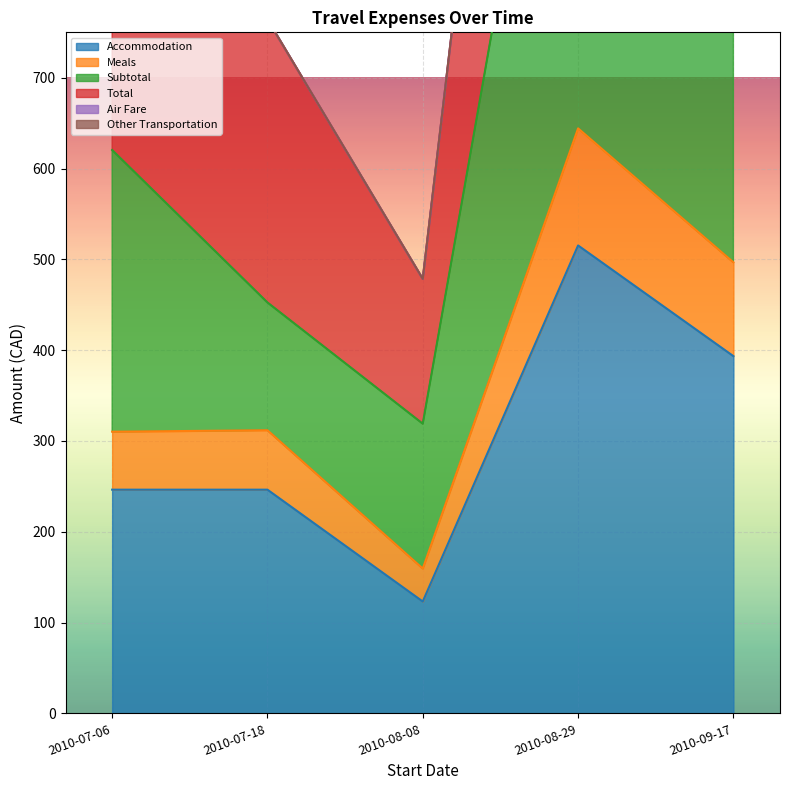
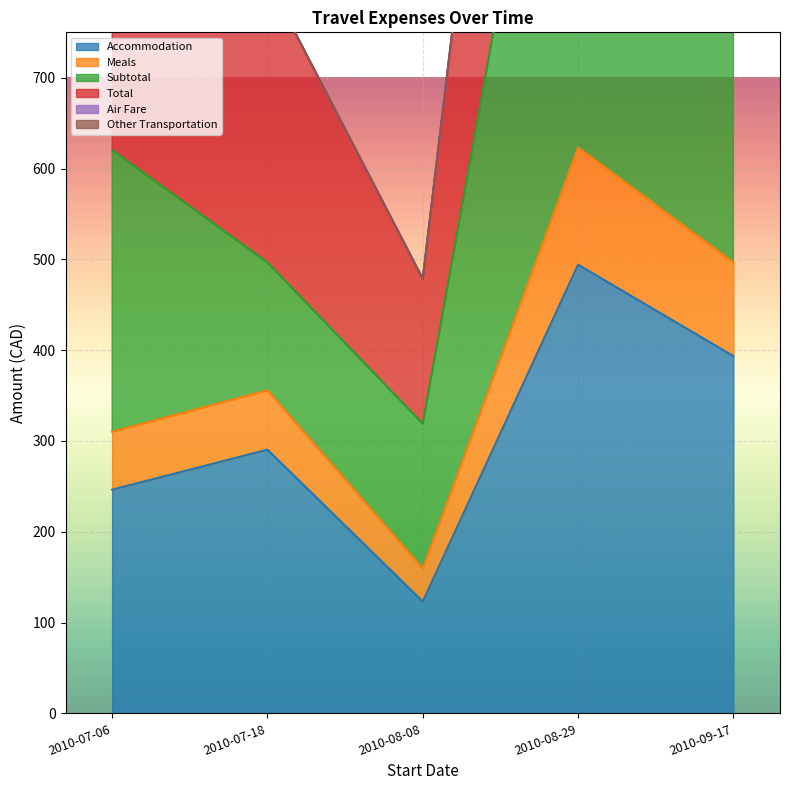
Accommodation, 2010-07-18: 250 -> 290
Accommodation, 2010-08-29: 520 -> 490
